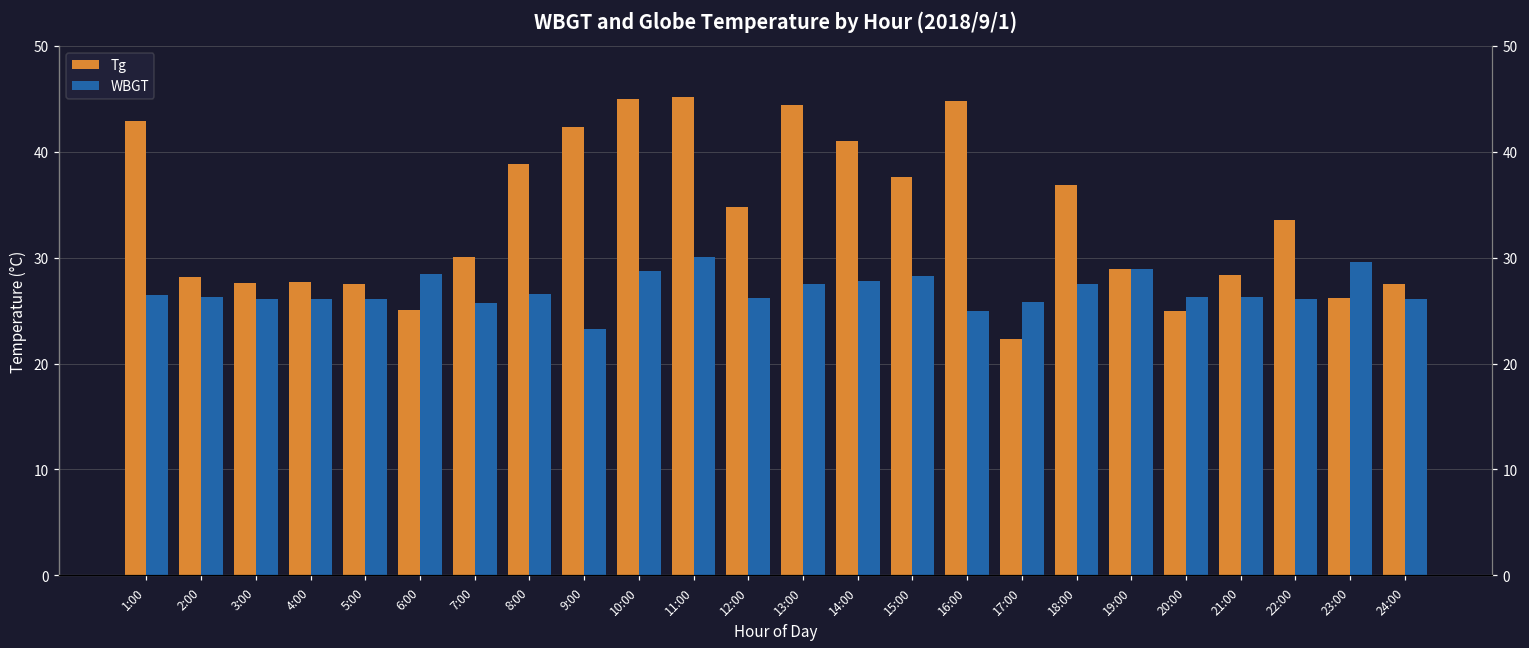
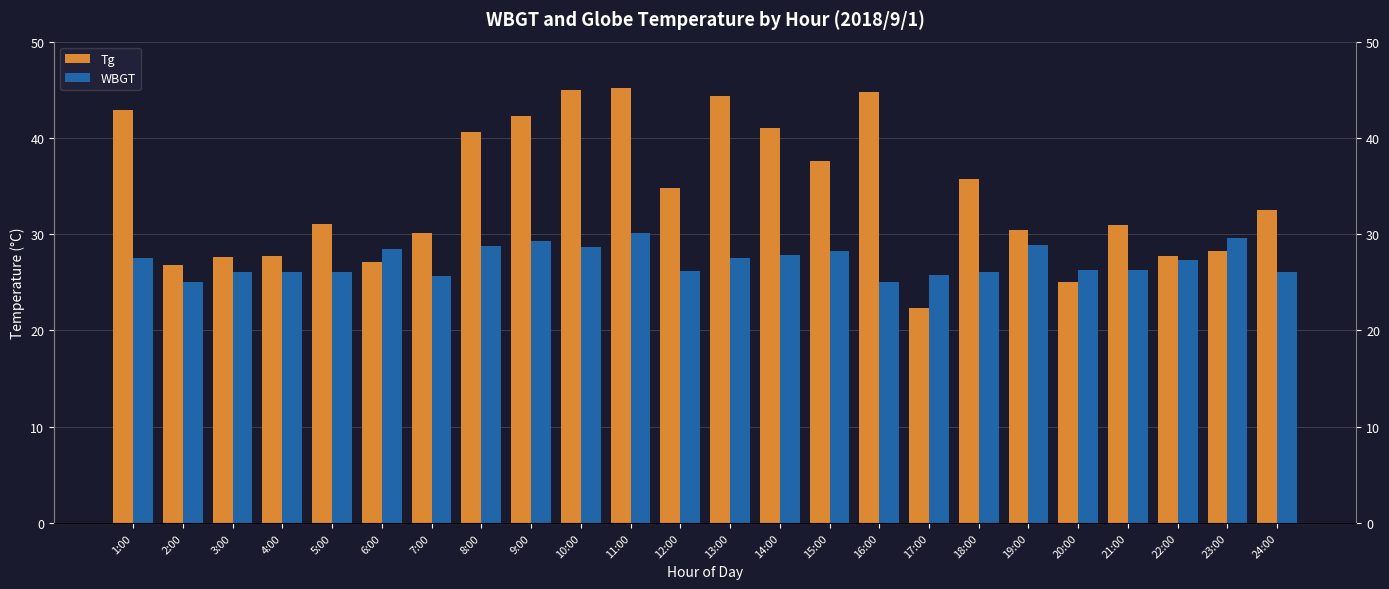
WBGT, 1:00: 27 -> 28
Tg, 2:00: 28 -> 27
WBGT, 2:00: 26 -> 25
Tg, 5:00: 28 -> 31
Tg, 6:00: 25 -> 27
Tg, 8:00: 39 -> 41
WBGT, 8:00: 27 -> 29
WBGT, 9:00: 23 -> 29
Tg, 18:00: 37 -> 36
WBGT, 18:00: 28 -> 26
Tg, 19:00: 29 -> 30
Tg, 21:00: 28 -> 31
Tg, 22:00: 34 -> 28
WBGT, 22:00: 26 -> 27
Tg, 23:00: 26 -> 28
Tg, 24:00: 28 -> 33
